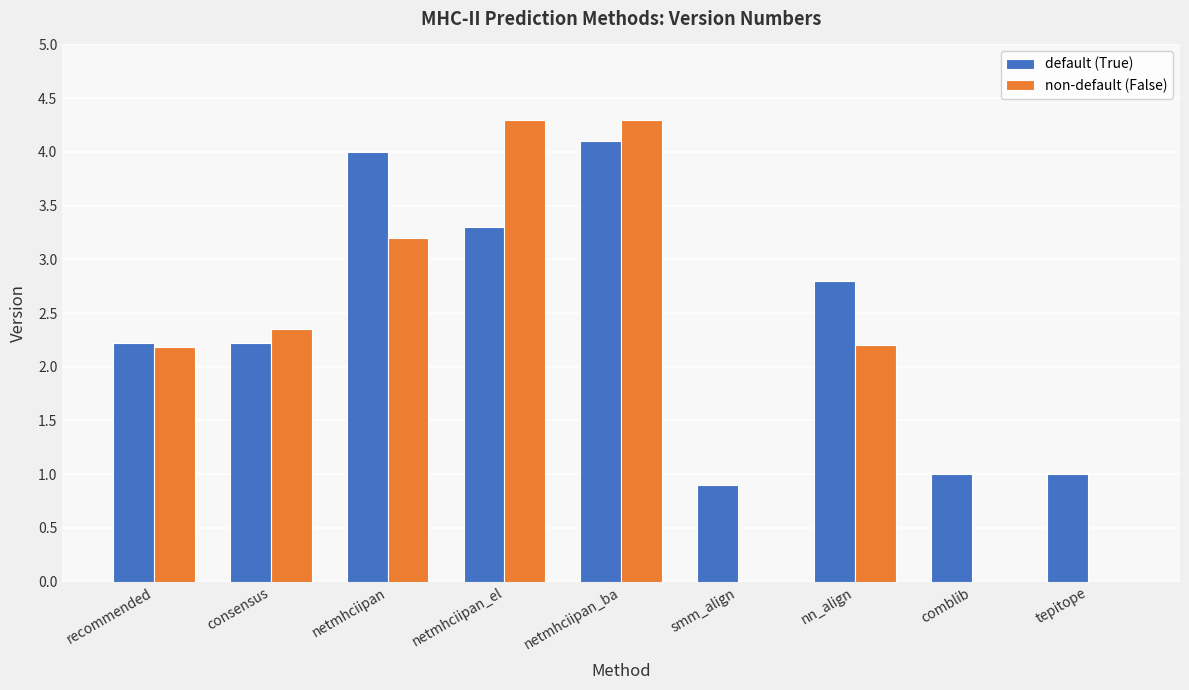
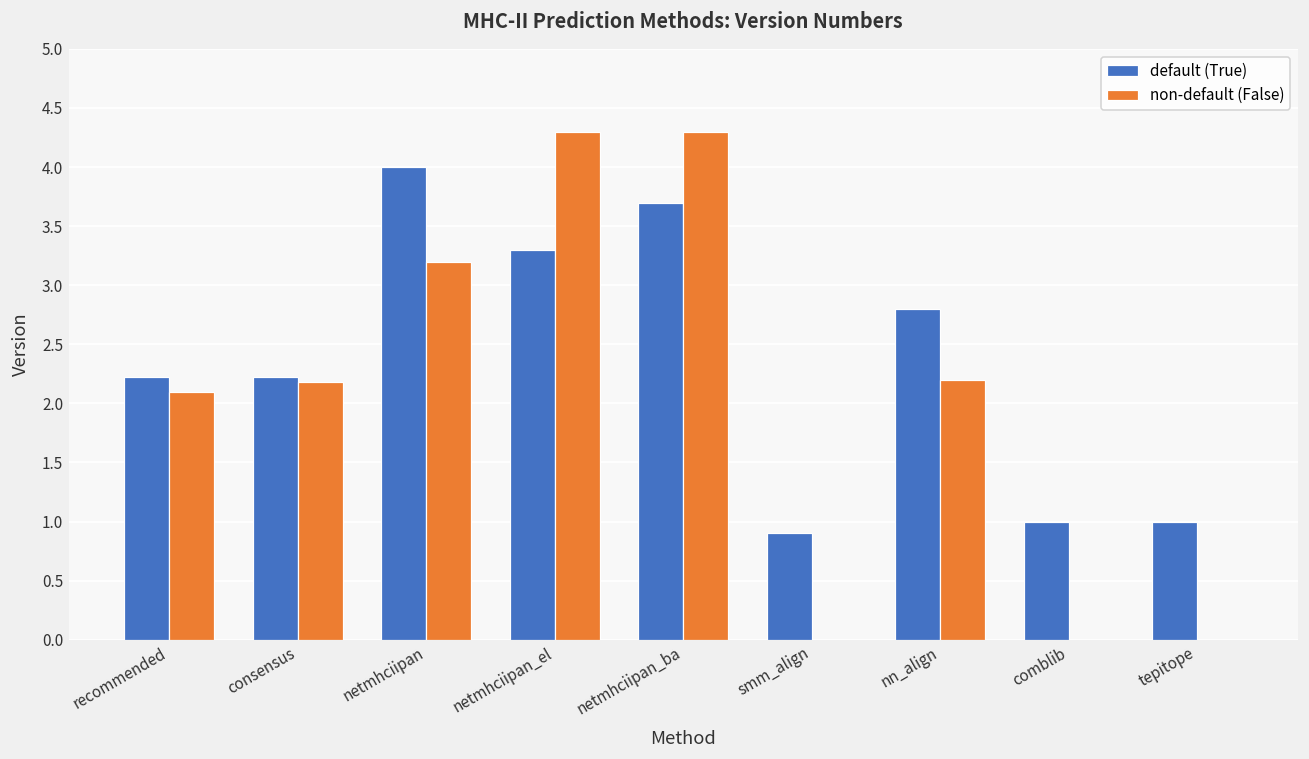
non-default (False), recommended: 2.18 -> 2.10
non-default (False), consensus: 2.35 -> 2.18
default (True), netmhciipan_ba: 4.1 -> 3.7
